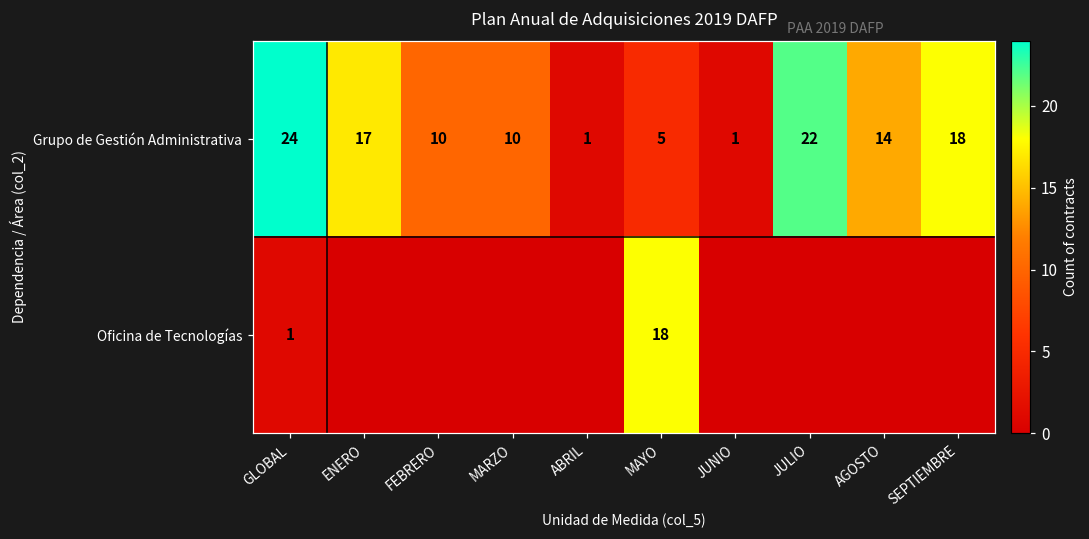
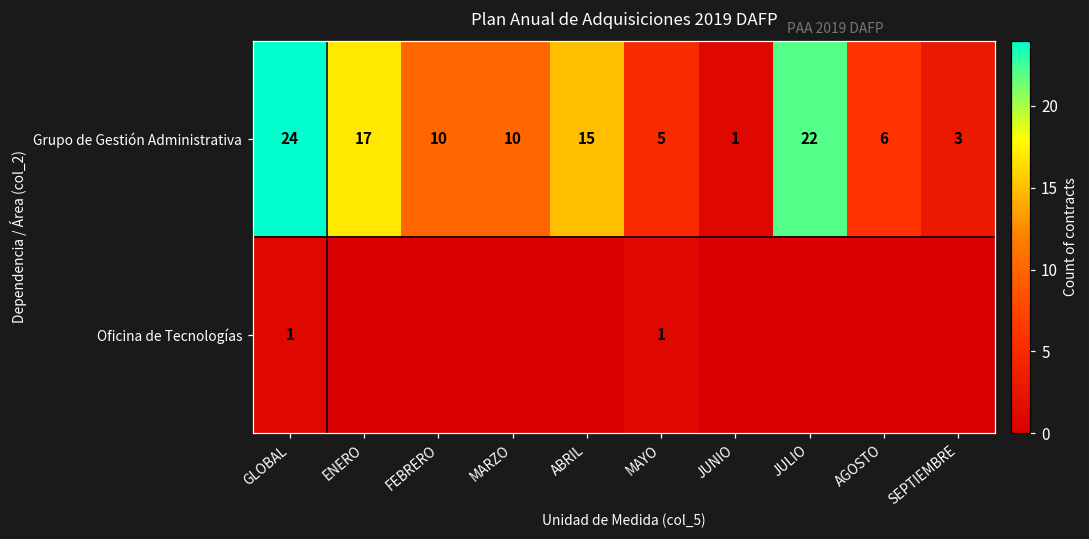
Grupo de Gestión Administrativa, ABRIL: 1 -> 15
Grupo de Gestión Administrativa, AGOSTO: 14 -> 6
Grupo de Gestión Administrativa, SEPTIEMBRE: 18 -> 3
Oficina de Tecnologías, MAYO: 18 -> 1
